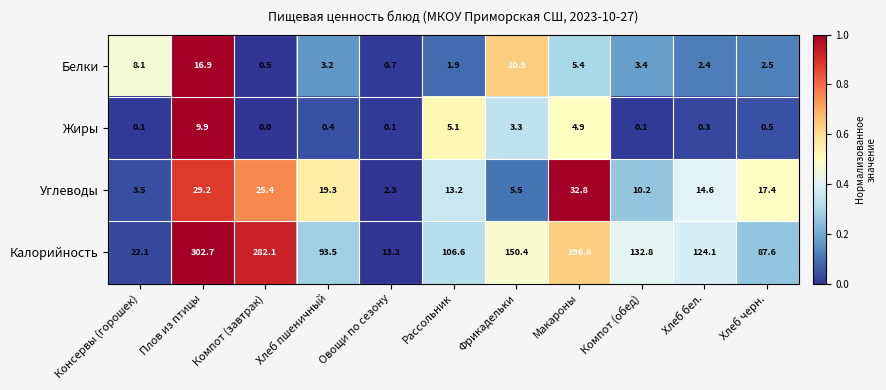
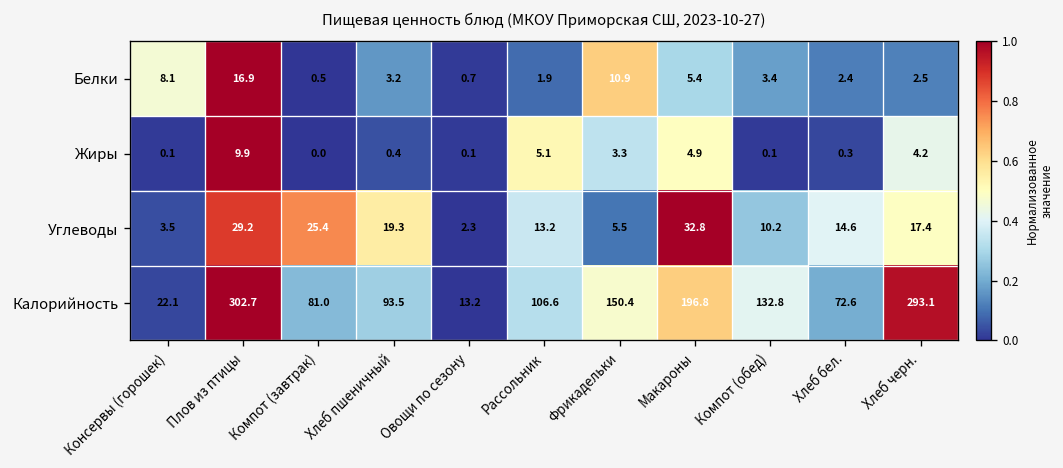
Жиры, Хлеб черн.: 0.5 -> 4.2
Калорийность, Компот (завтрак): 282.1 -> 81.0
Калорийность, Хлеб бел.: 124.1 -> 72.6
Калорийность, Хлеб черн.: 87.6 -> 293.1
